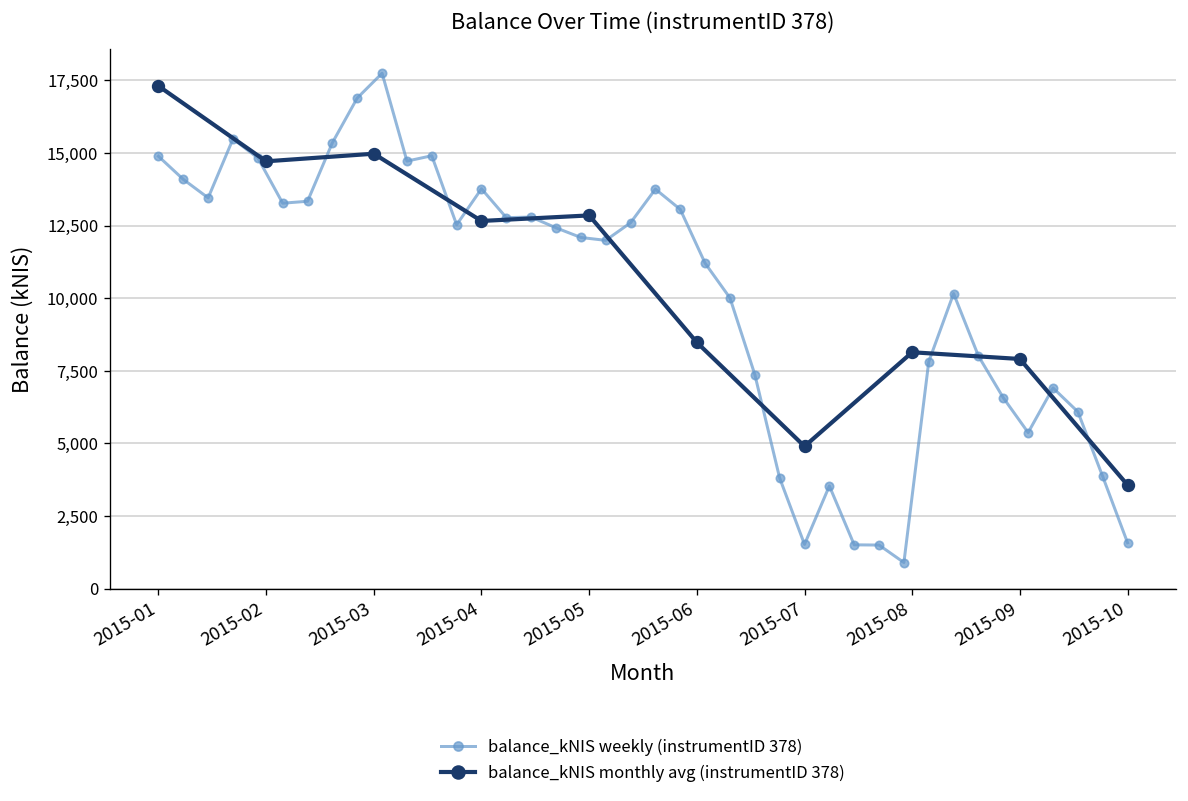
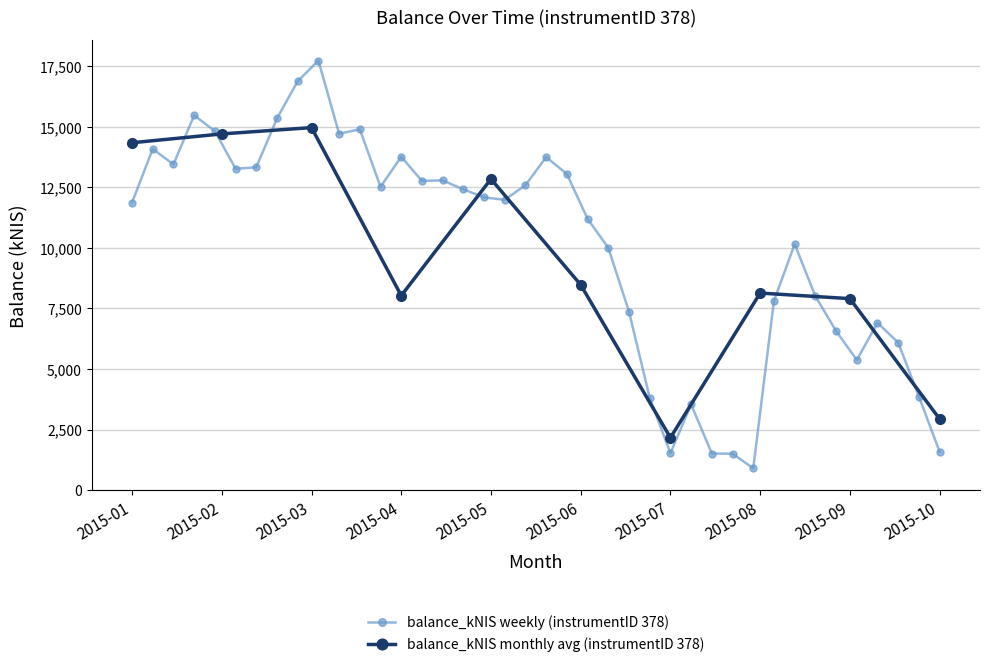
balance_kNIS weekly (instrumentID 378), 2015-01: 14,900 -> 11,900
balance_kNIS monthly avg (instrumentID 378), 2015-01: 17,300 -> 14,300
balance_kNIS monthly avg (instrumentID 378), 2015-04: 12,700 -> 8,000
balance_kNIS monthly avg (instrumentID 378), 2015-07: 4,900 -> 2,200
balance_kNIS monthly avg (instrumentID 378), 2015-10: 3,600 -> 2,900
